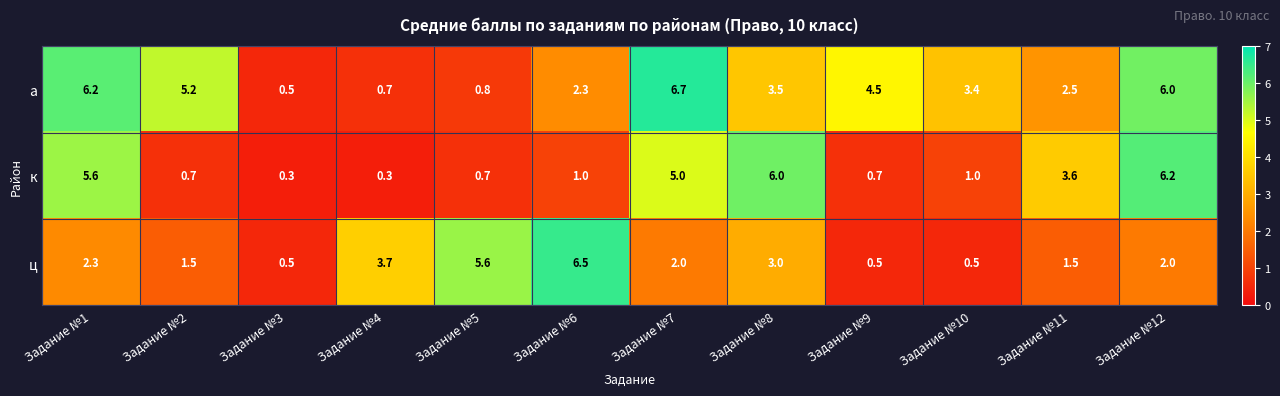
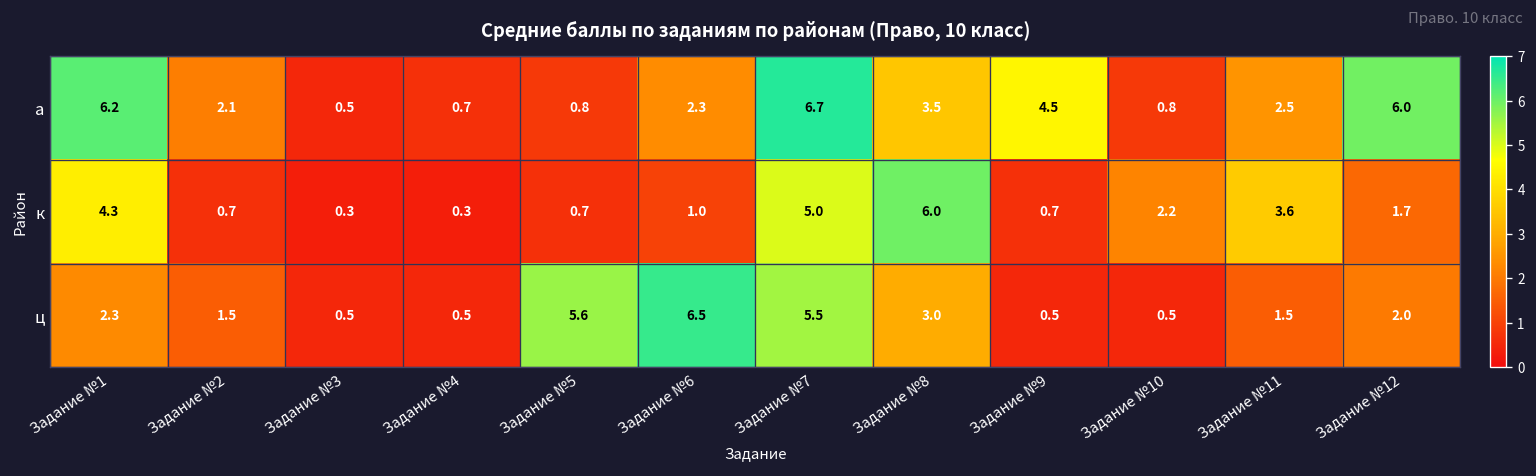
а, Задание №2: 5.2 -> 2.1
а, Задание №10: 3.4 -> 0.8
к, Задание №1: 5.6 -> 4.3
к, Задание №10: 1.0 -> 2.2
к, Задание №12: 6.2 -> 1.7
ц, Задание №4: 3.7 -> 0.5
ц, Задание №7: 2.0 -> 5.5
